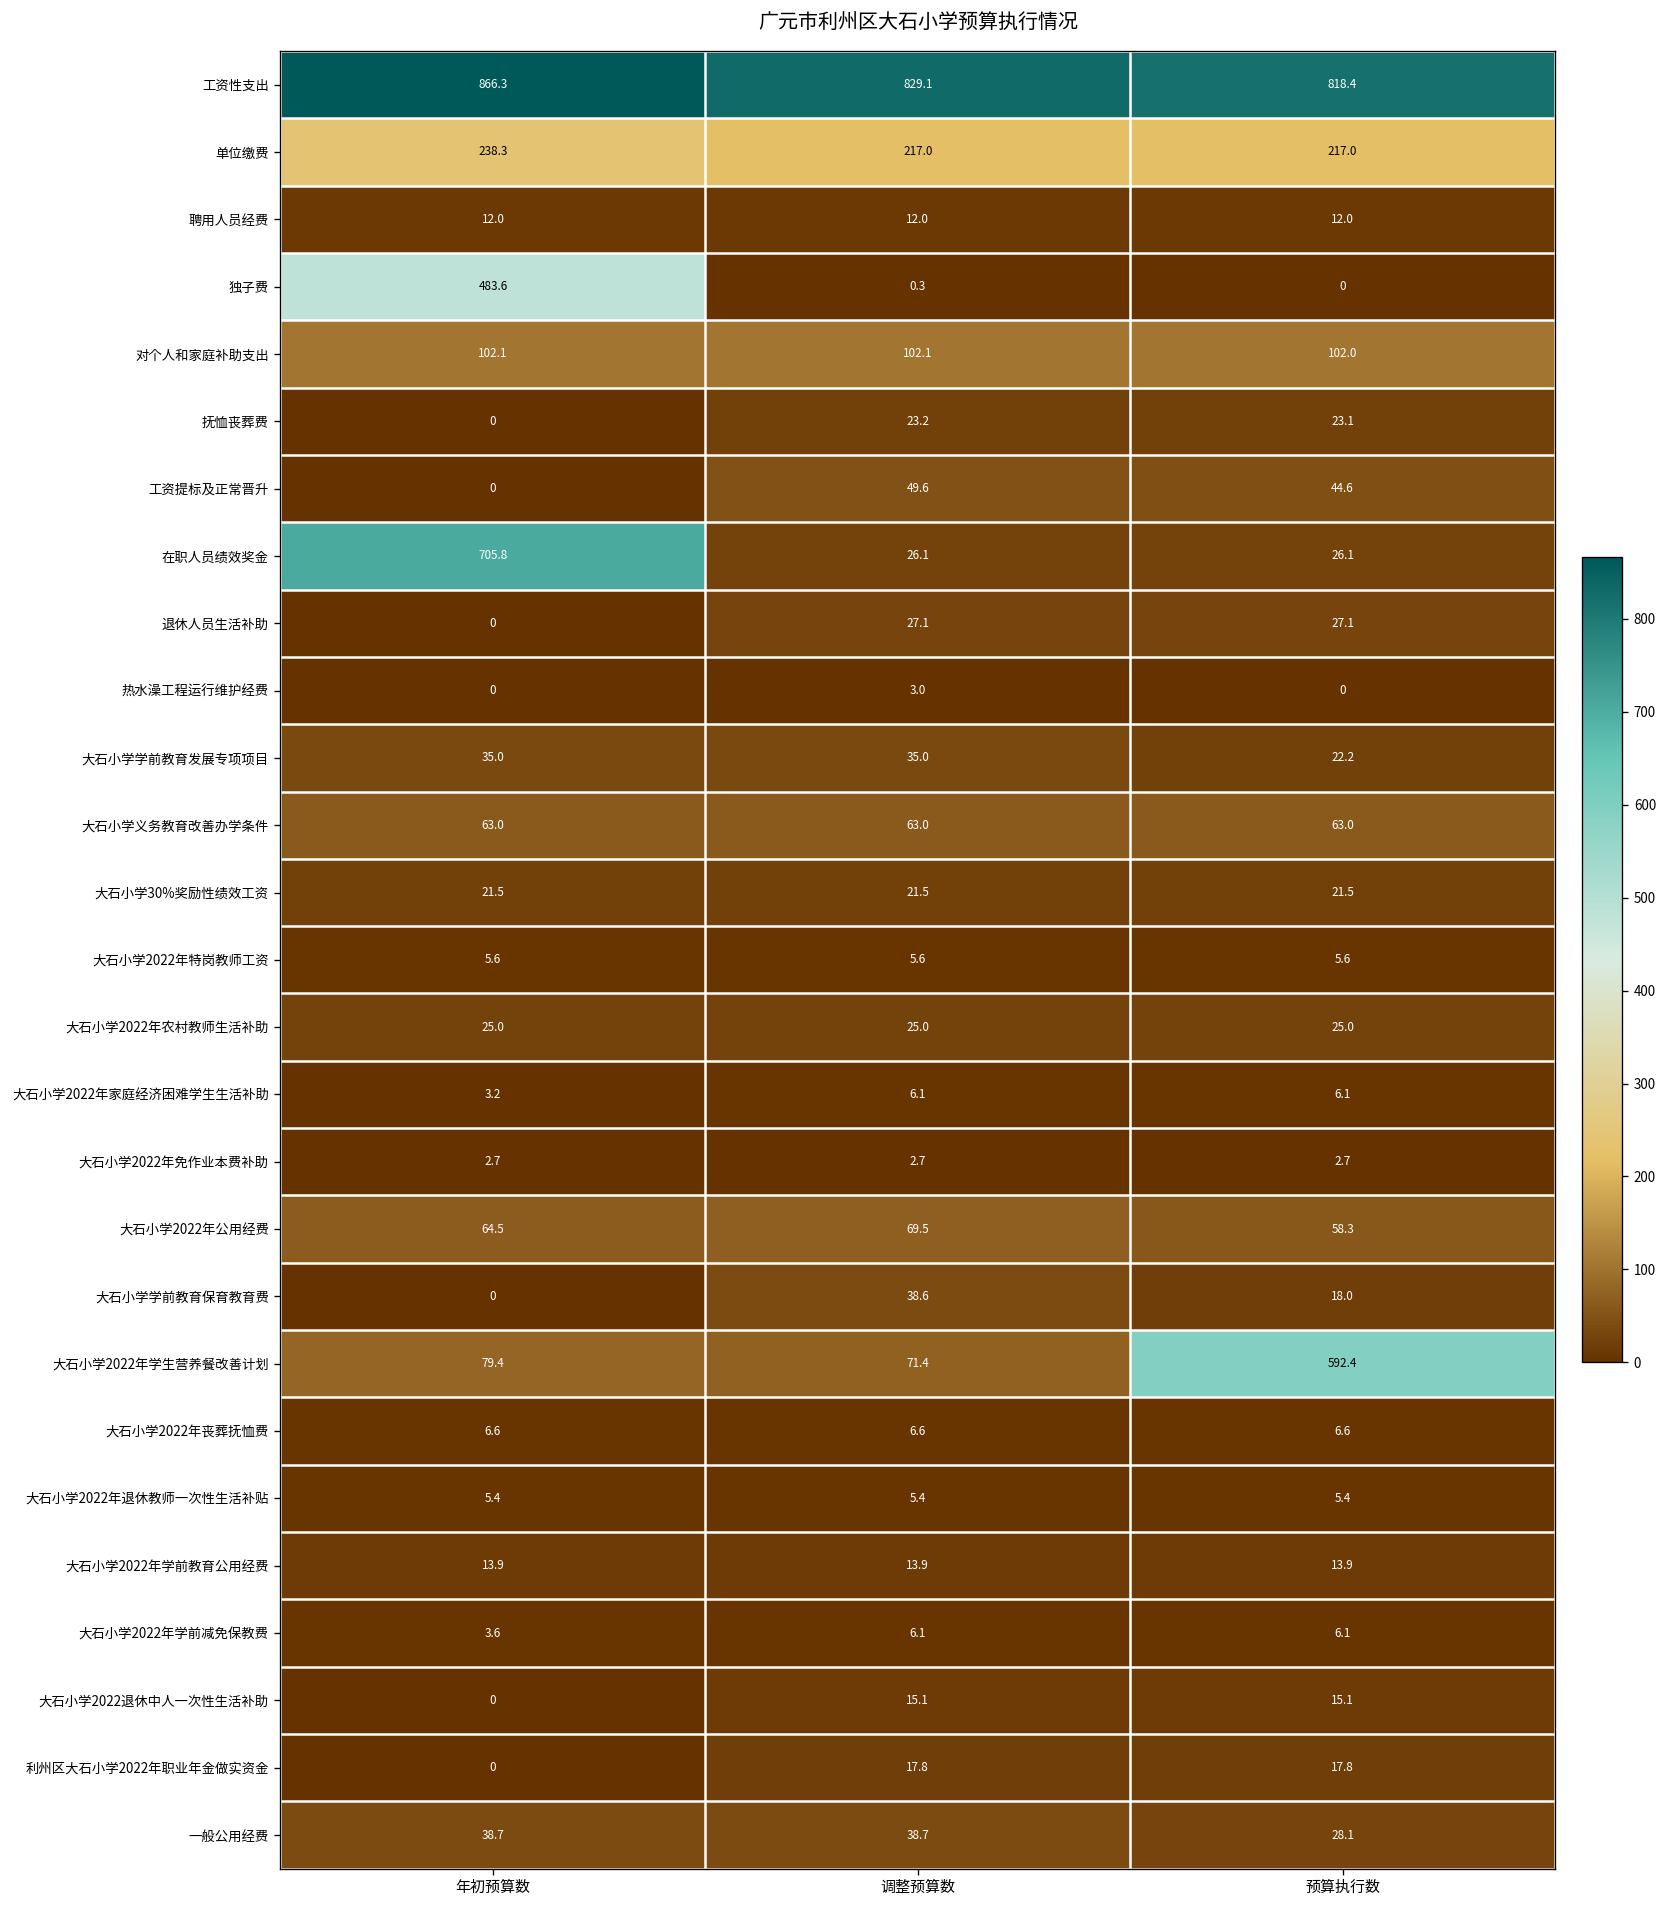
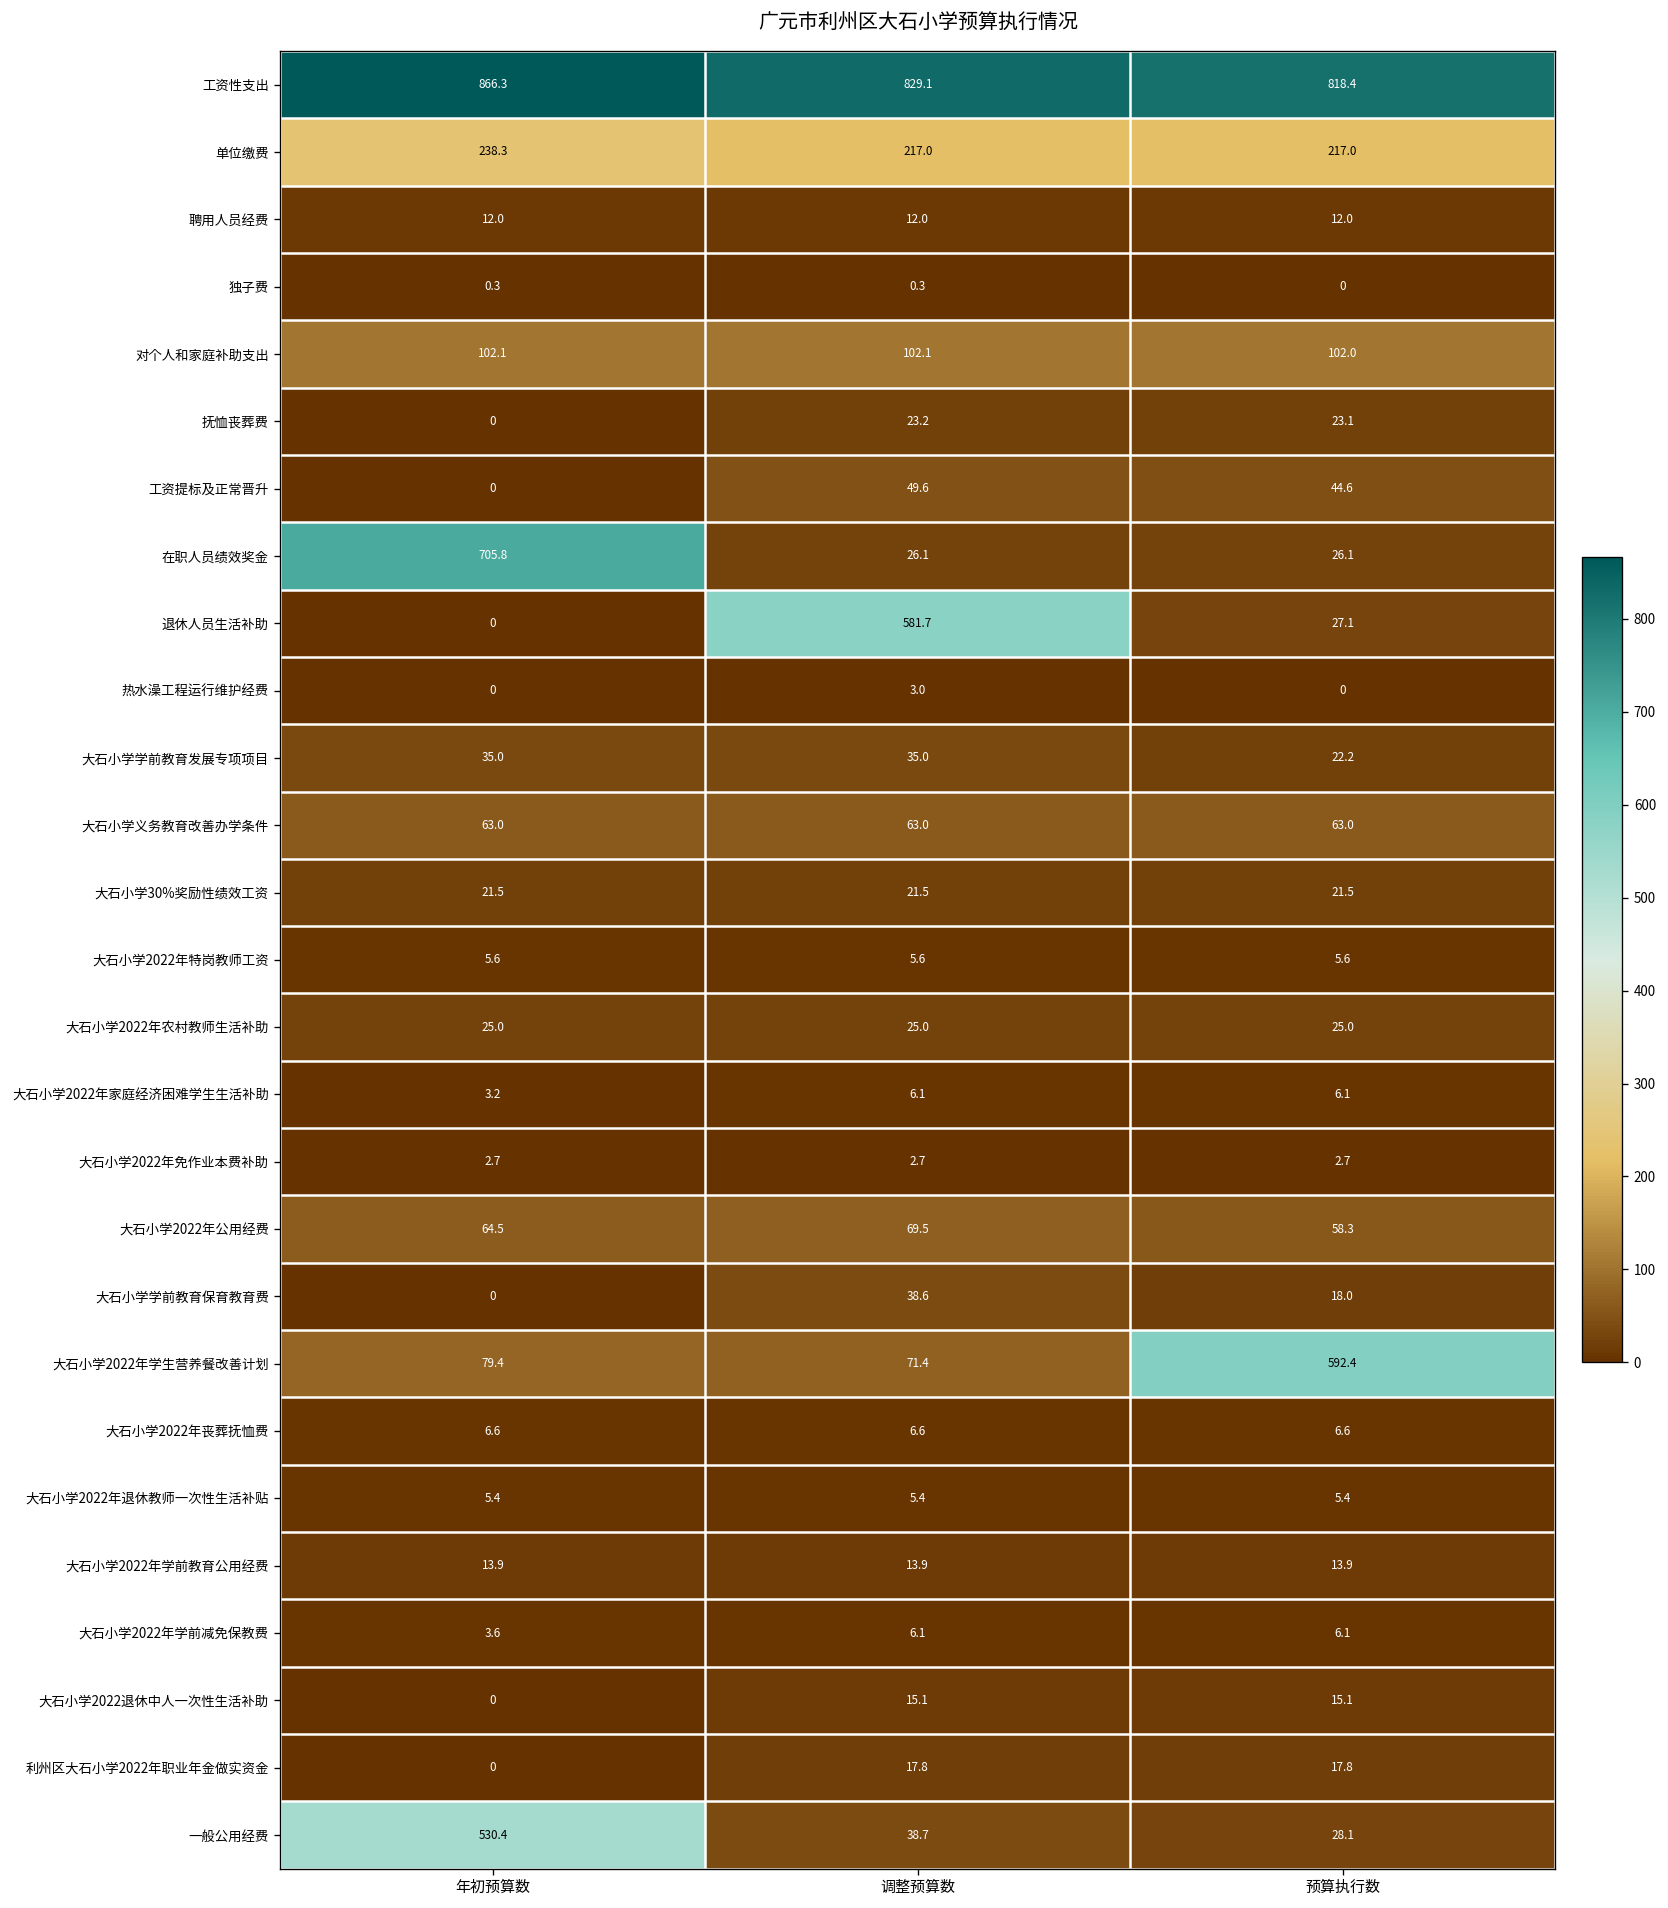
独子费, 年初预算数: 483.6 -> 0.3
退休人员生活补助, 调整预算数: 27.1 -> 581.7
一般公用经费, 年初预算数: 38.7 -> 530.4
